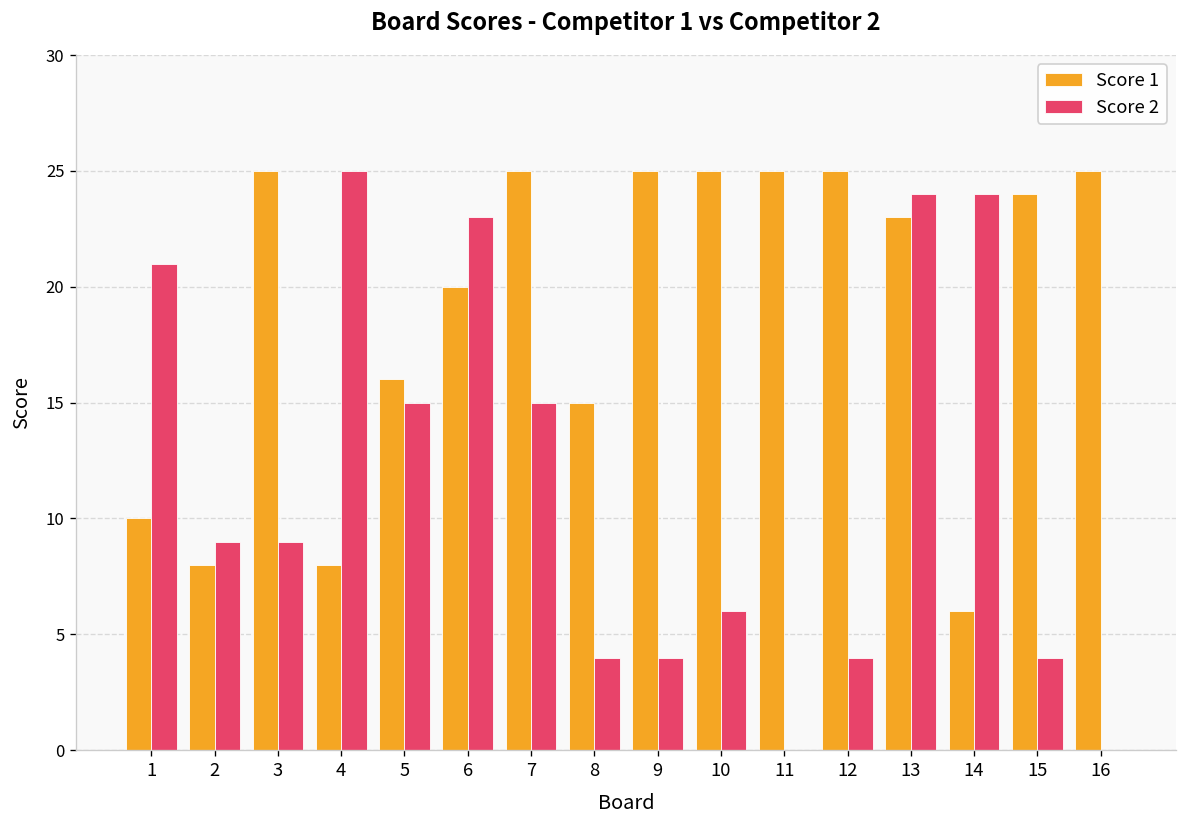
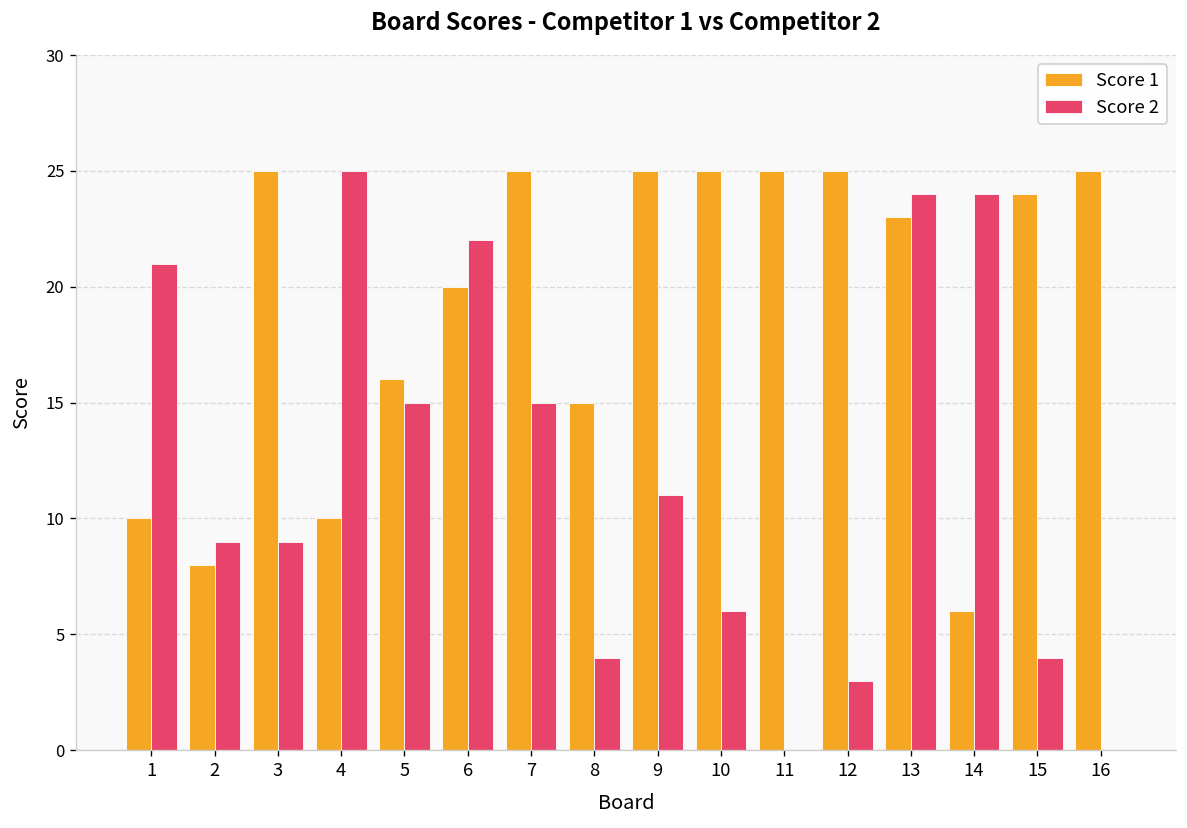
Score 1, 4: 8 -> 10
Score 2, 6: 23 -> 22
Score 2, 9: 4 -> 11
Score 2, 12: 4 -> 3
